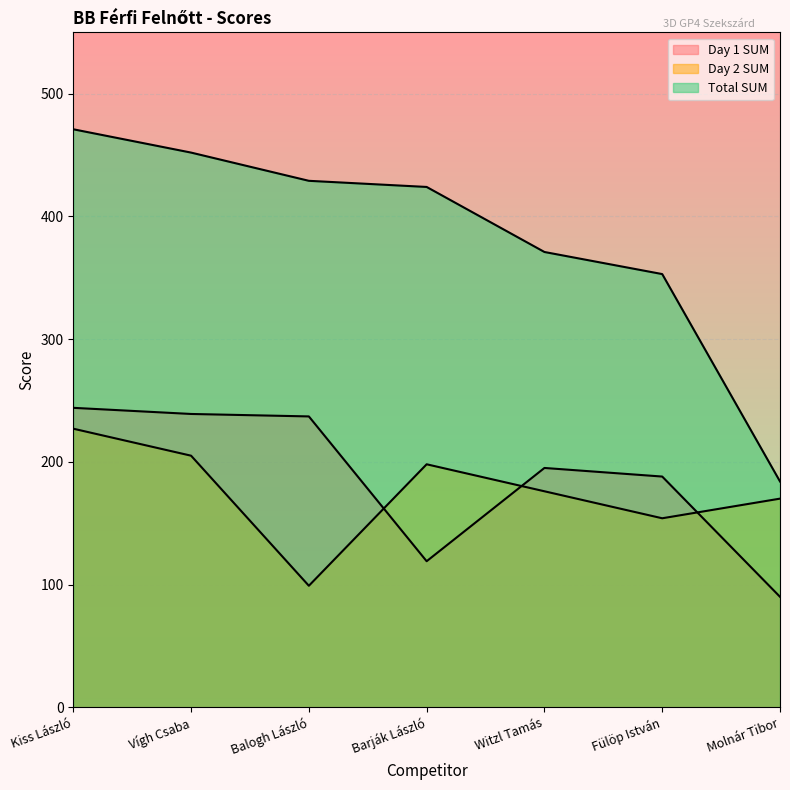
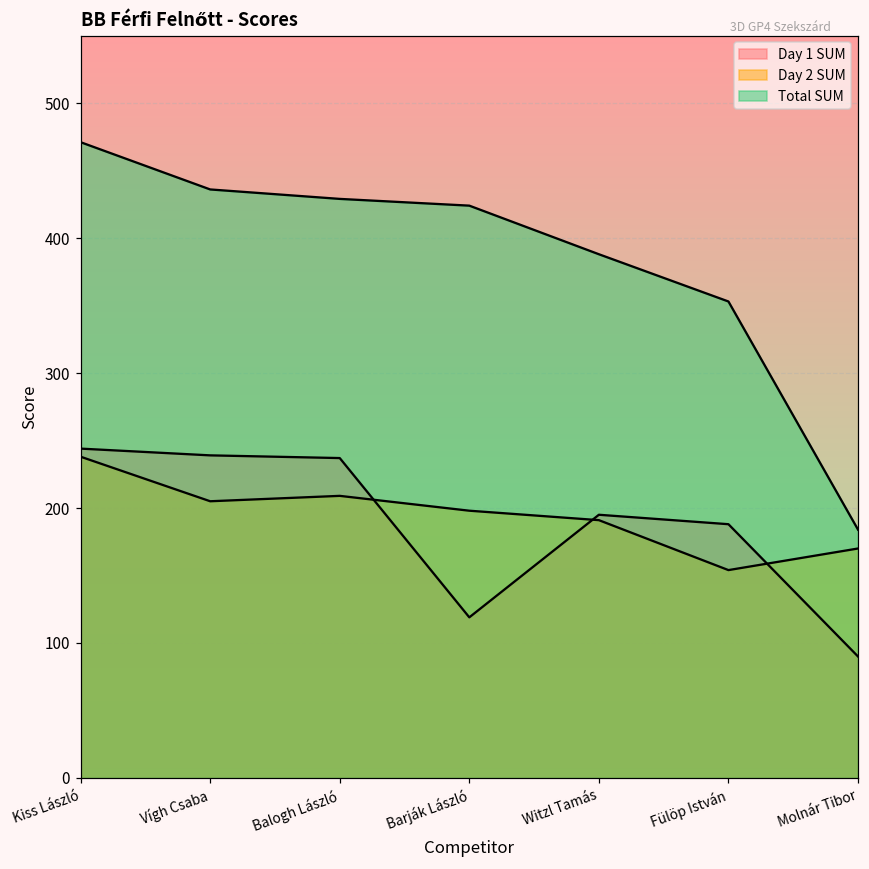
Day 2 SUM, Kiss László: 227 -> 238
Total SUM, Vígh Csaba: 452 -> 436
Day 2 SUM, Balogh László: 99 -> 209
Day 2 SUM, Witzl Tamás: 176 -> 191
Total SUM, Witzl Tamás: 371 -> 388
